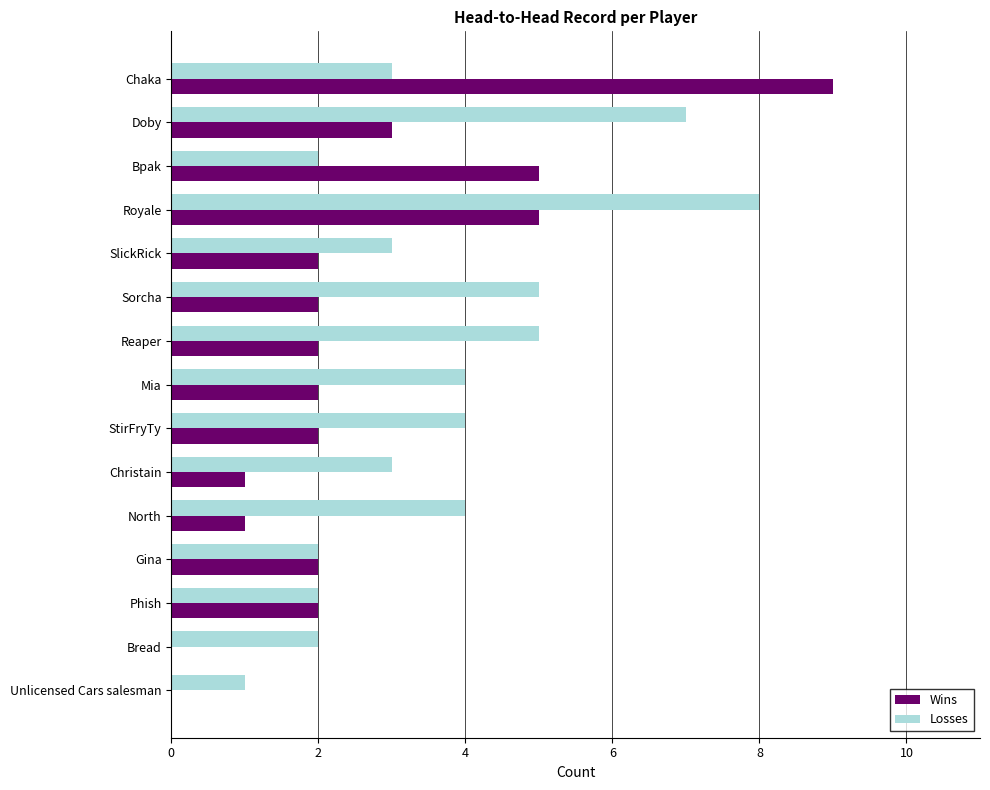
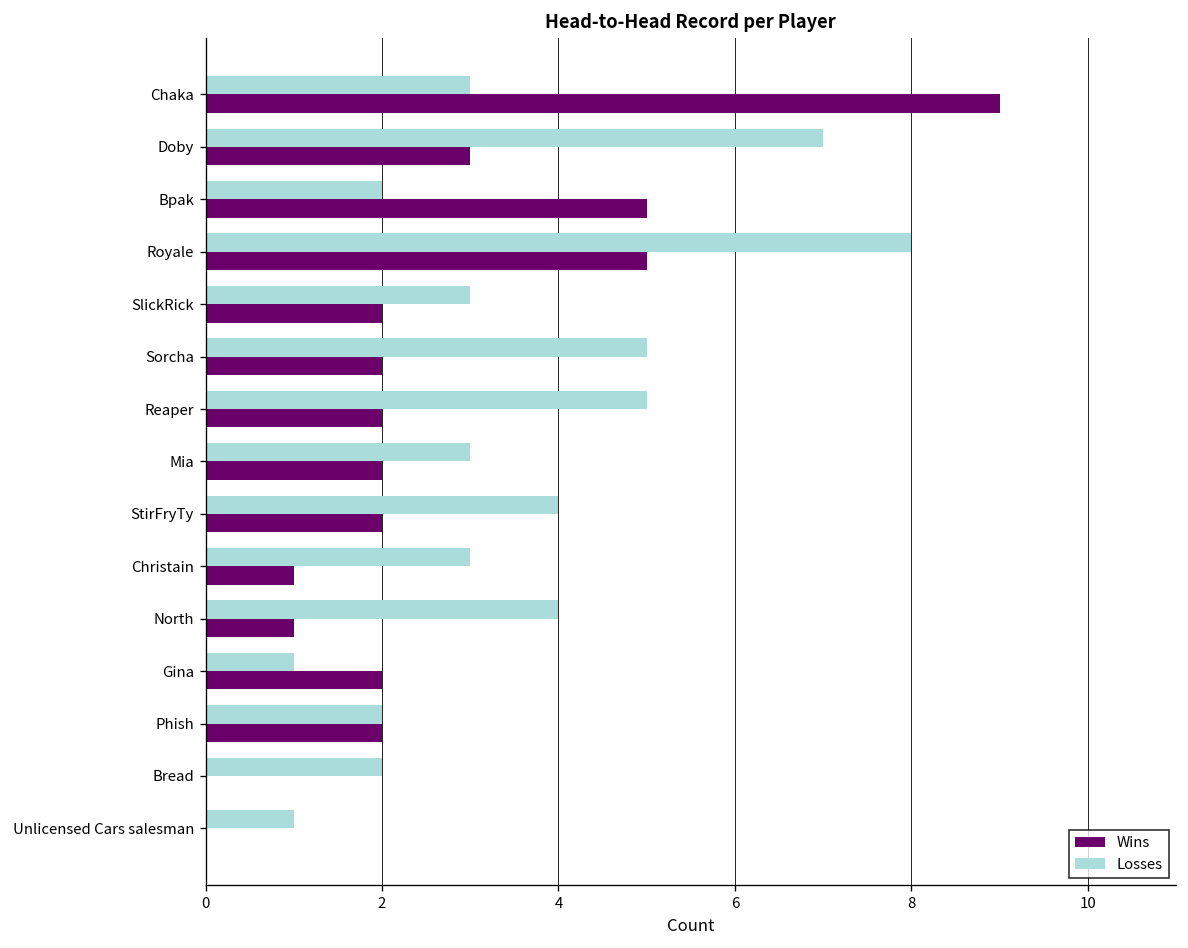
Losses, Mia: 4 -> 3
Losses, Gina: 2 -> 1
